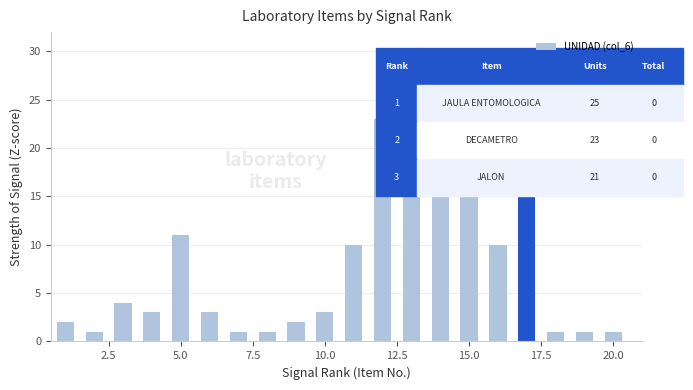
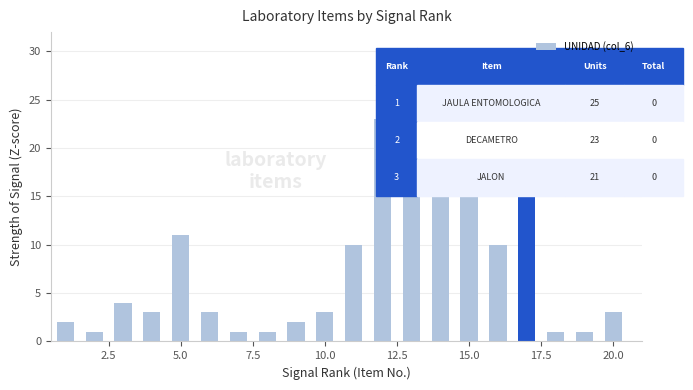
UNIDAD (col_6), 20.0: 1 -> 3
